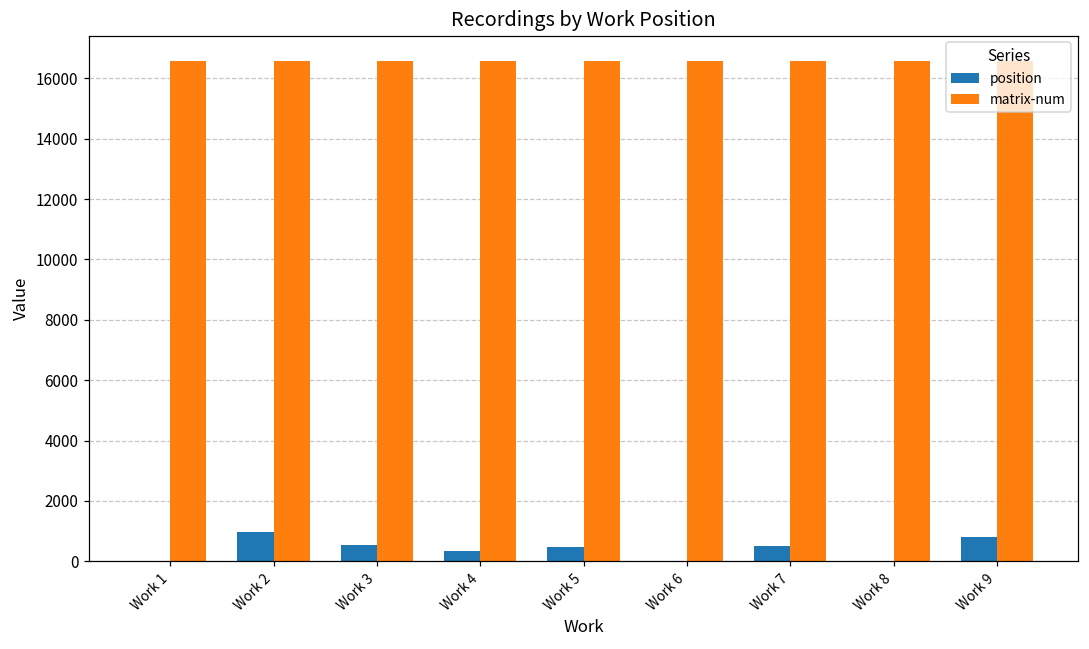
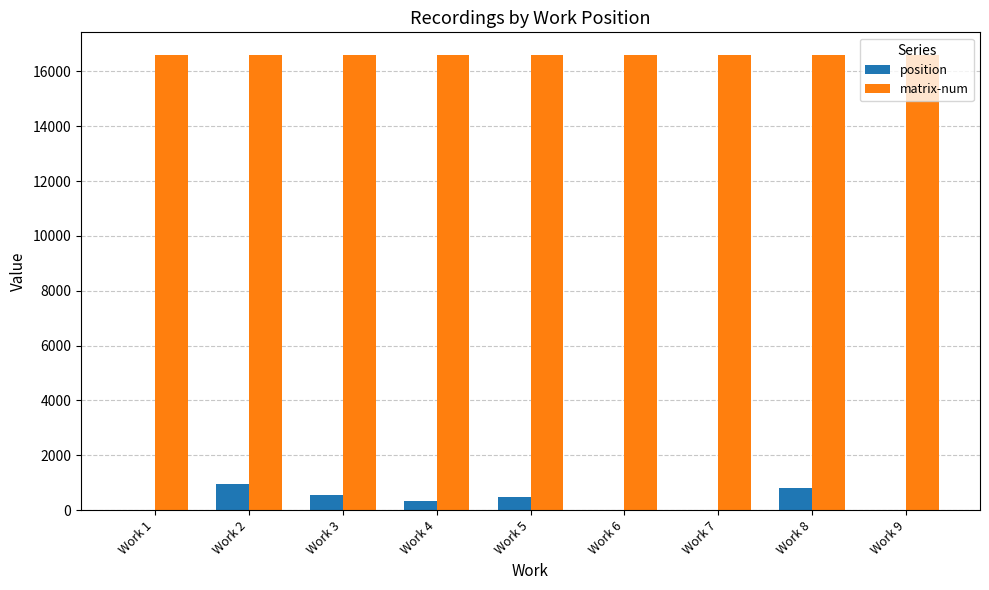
position, Work 7: 500 -> 0
position, Work 8: 0 -> 800
position, Work 9: 800 -> 0
